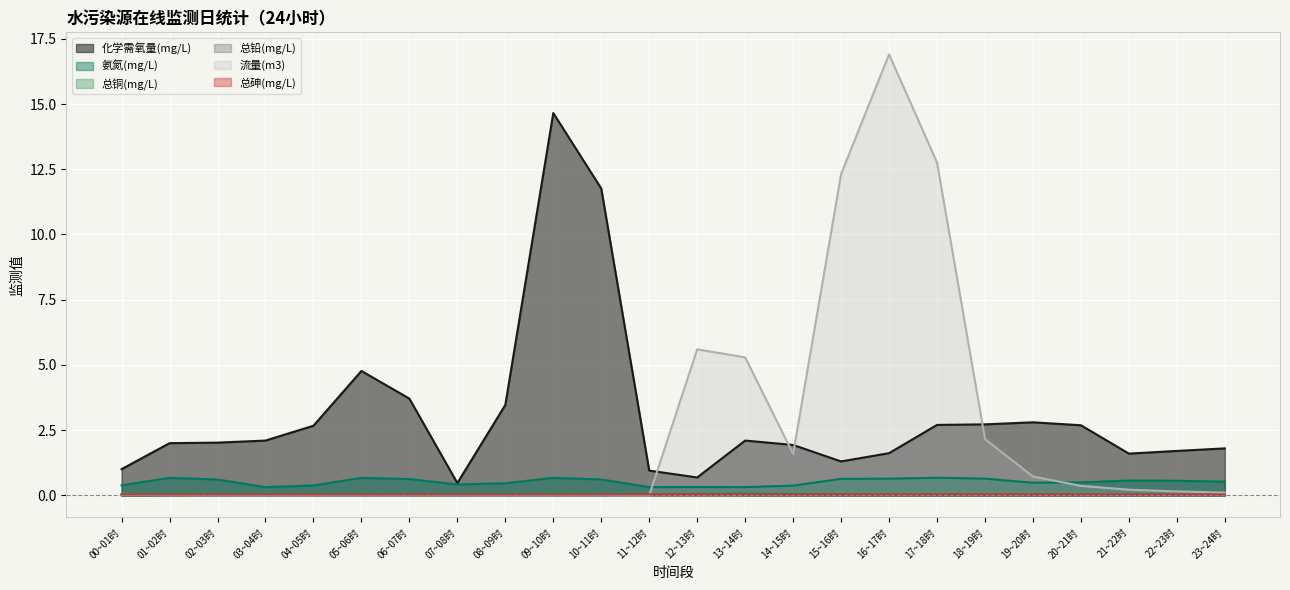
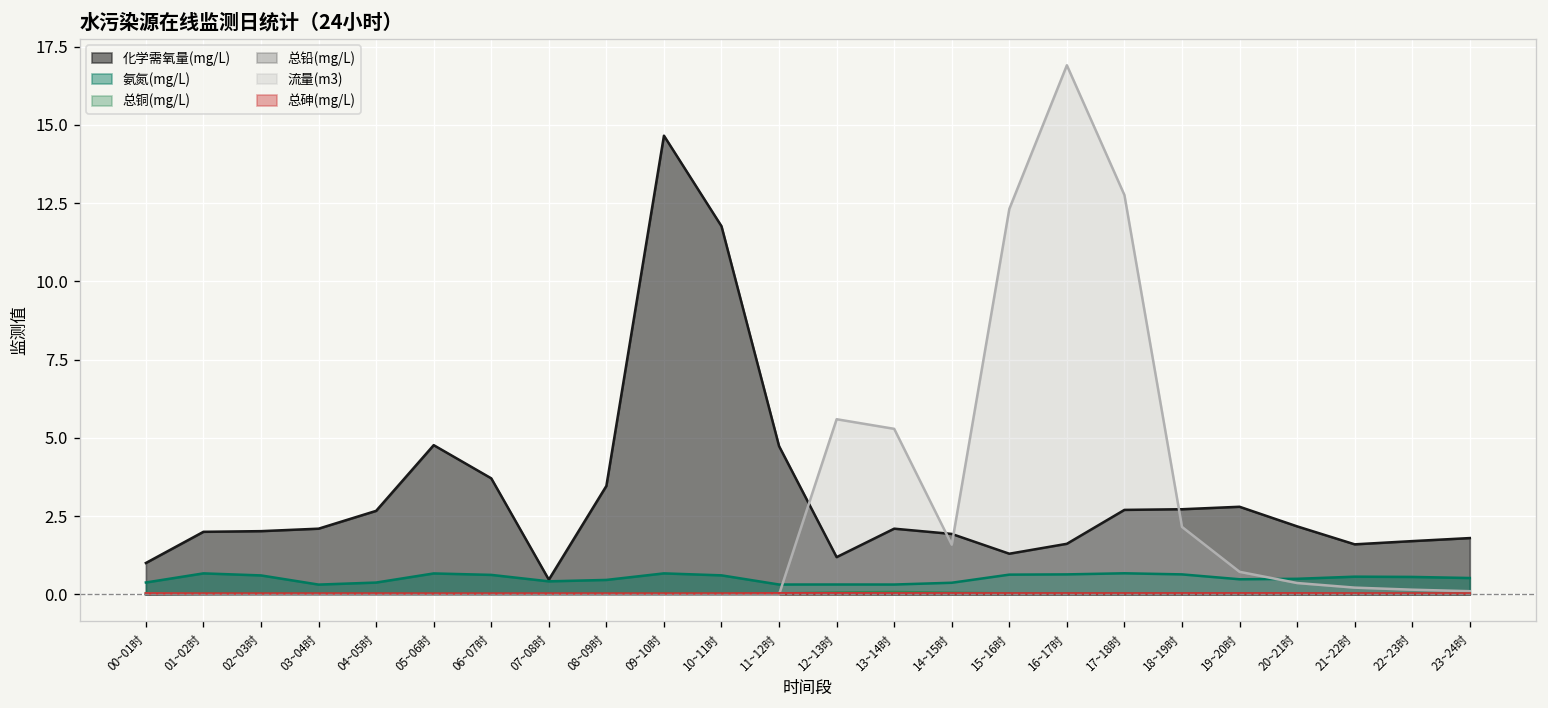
化学需氧量(mg/L), 11~12时: 0.9 -> 4.7
化学需氧量(mg/L), 12~13时: 0.7 -> 1.2
化学需氧量(mg/L), 20~21时: 2.7 -> 2.2
